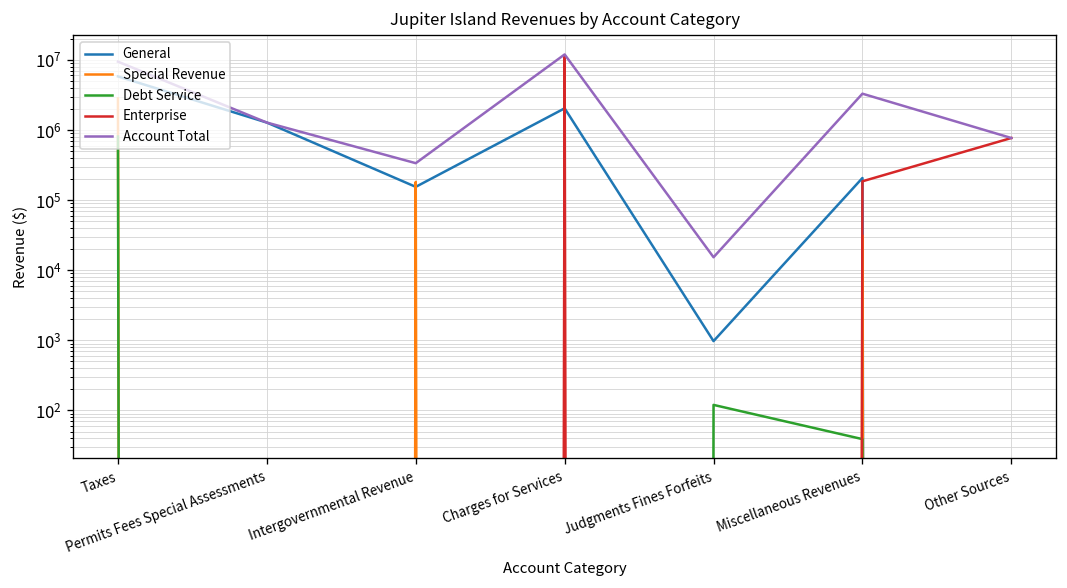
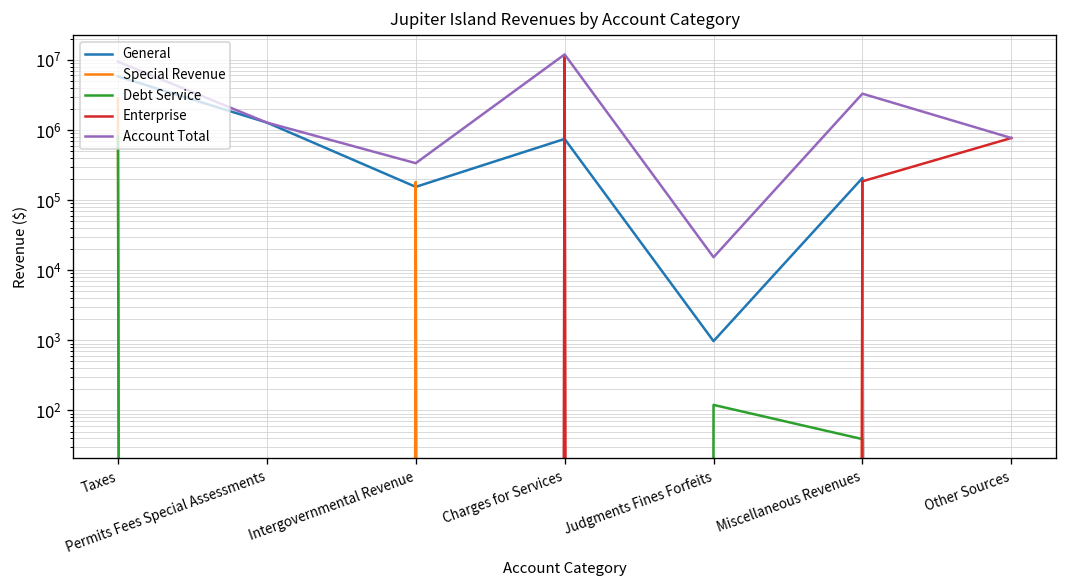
General, Charges for Services: 2000000 -> 700000
